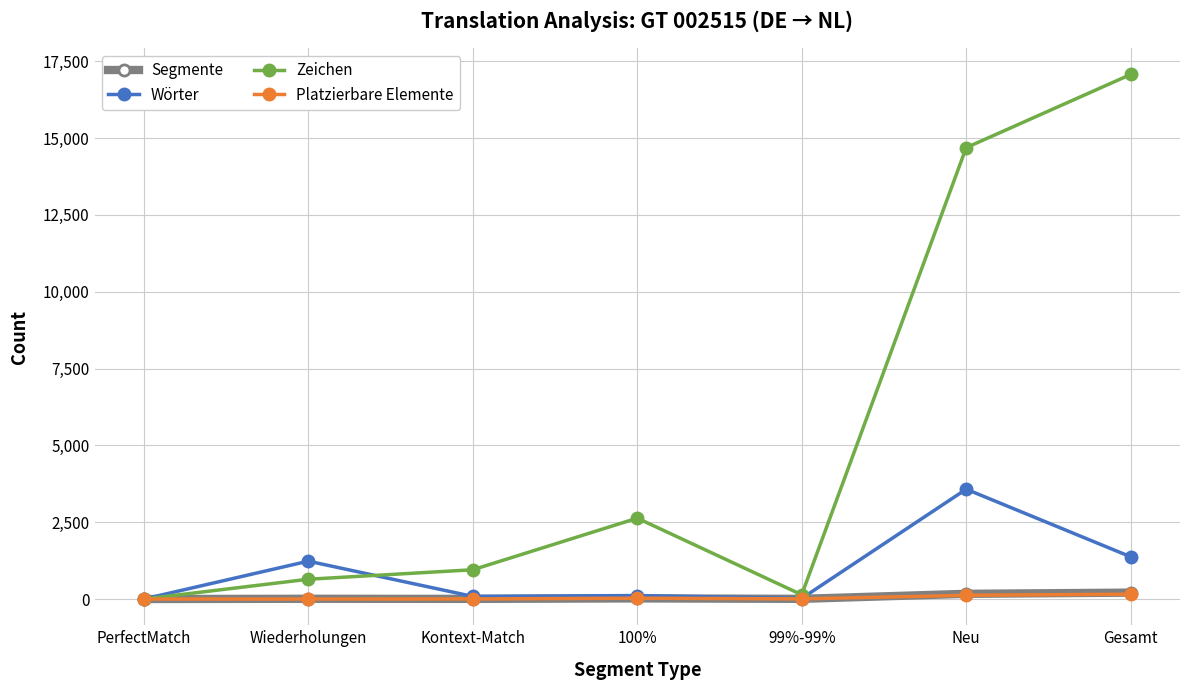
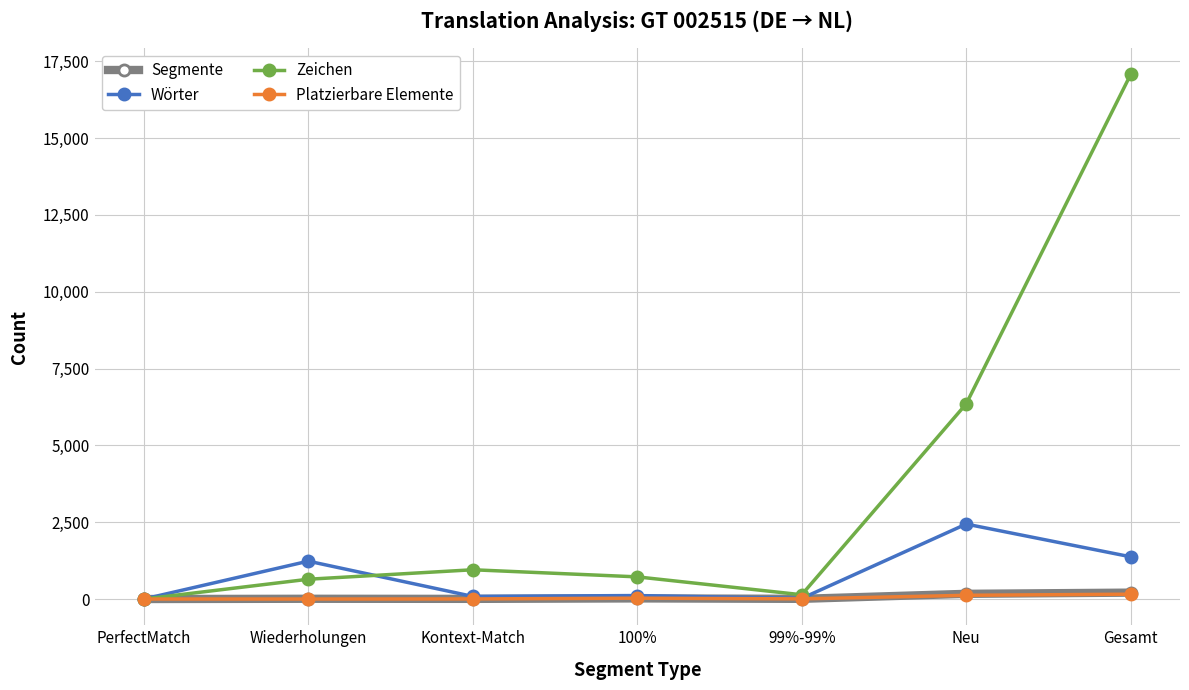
Zeichen, 100%: 2,600 -> 700
Wörter, Neu: 3,600 -> 2,400
Zeichen, Neu: 14,700 -> 6,300
